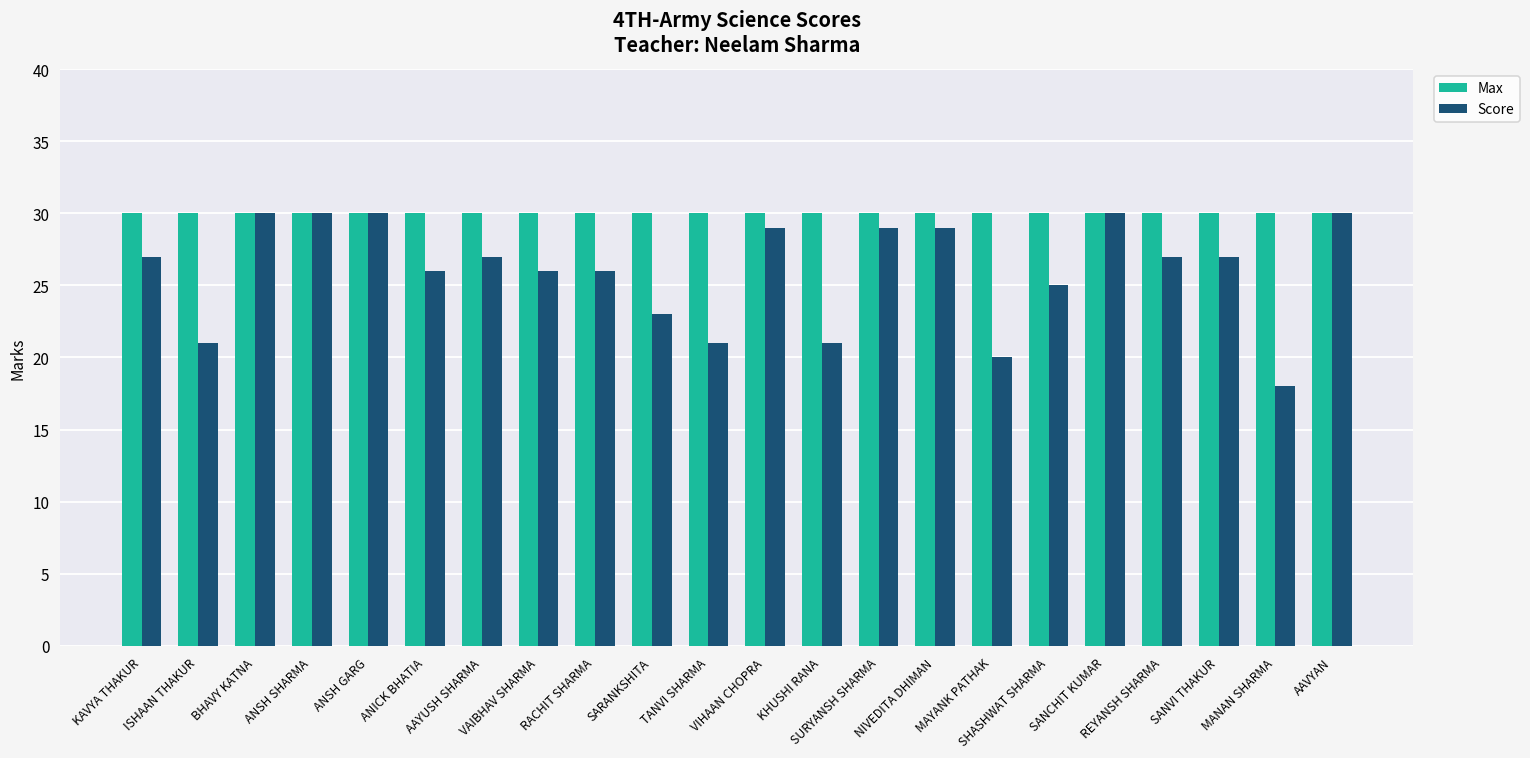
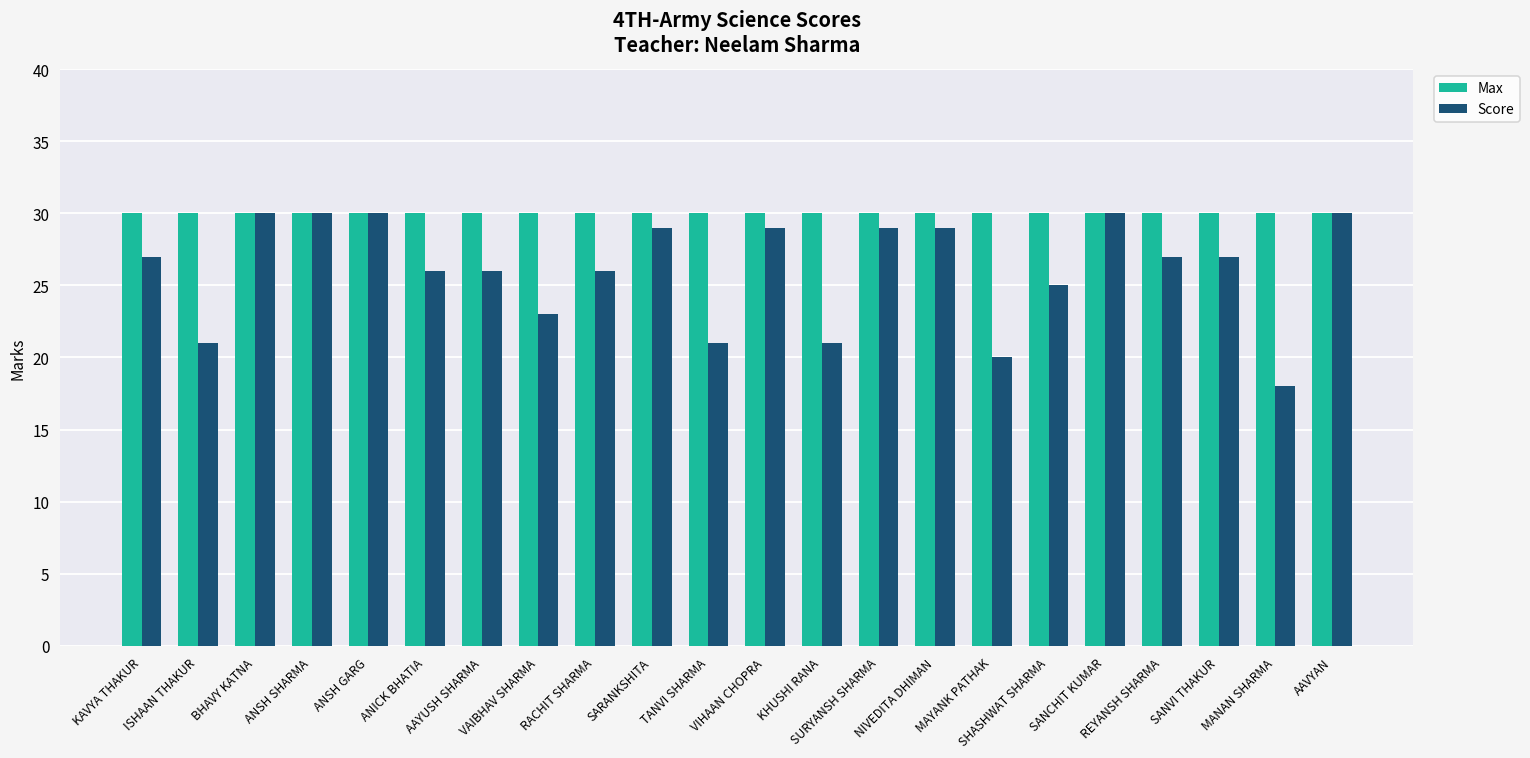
Score, AAYUSH SHARMA: 27 -> 26
Score, VAIBHAV SHARMA: 26 -> 23
Score, SARANKSHITA: 23 -> 29
